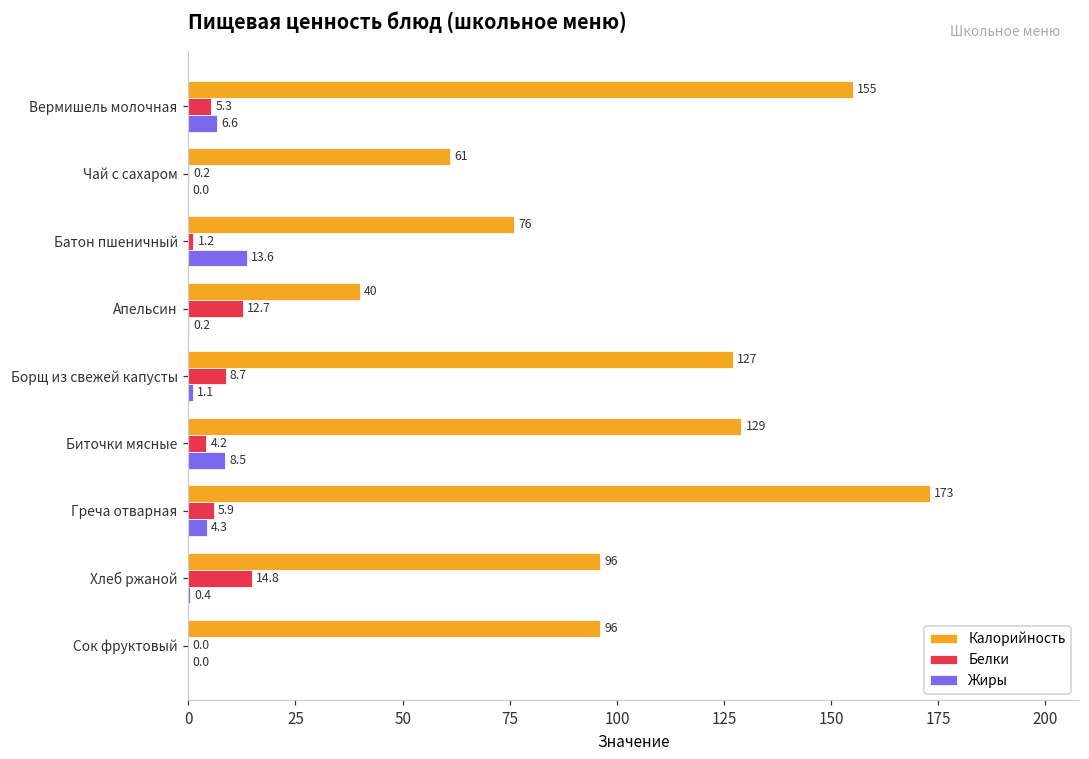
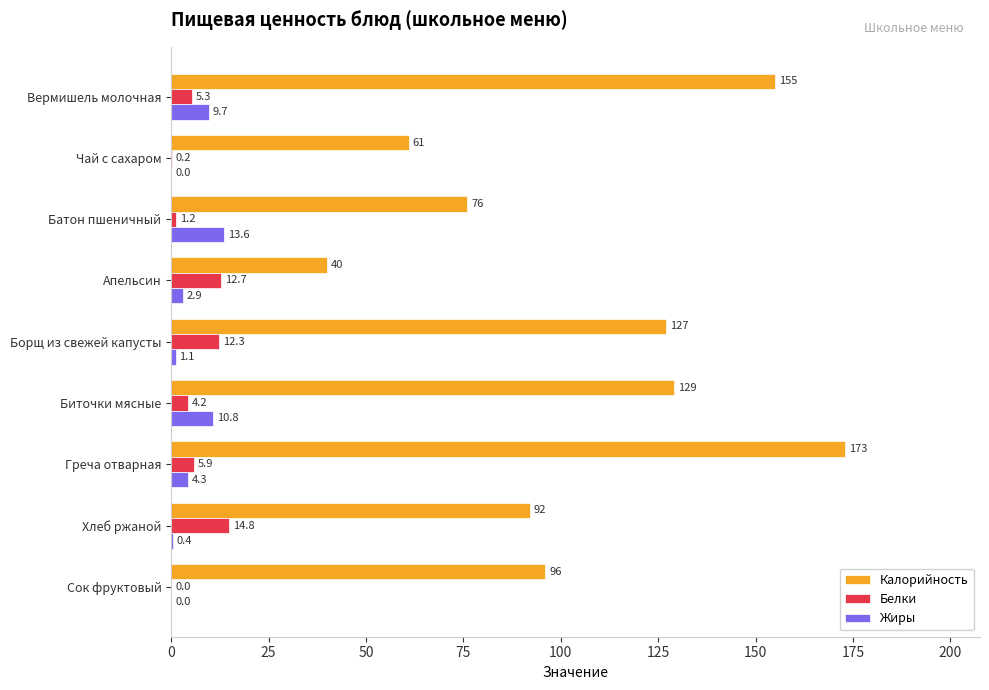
Жиры, Вермишель молочная: 6.6 -> 9.7
Жиры, Апельсин: 0.2 -> 2.9
Белки, Борщ из свежей капусты: 8.7 -> 12.3
Жиры, Биточки мясные: 8.5 -> 10.8
Калорийность, Хлеб ржаной: 96 -> 92
